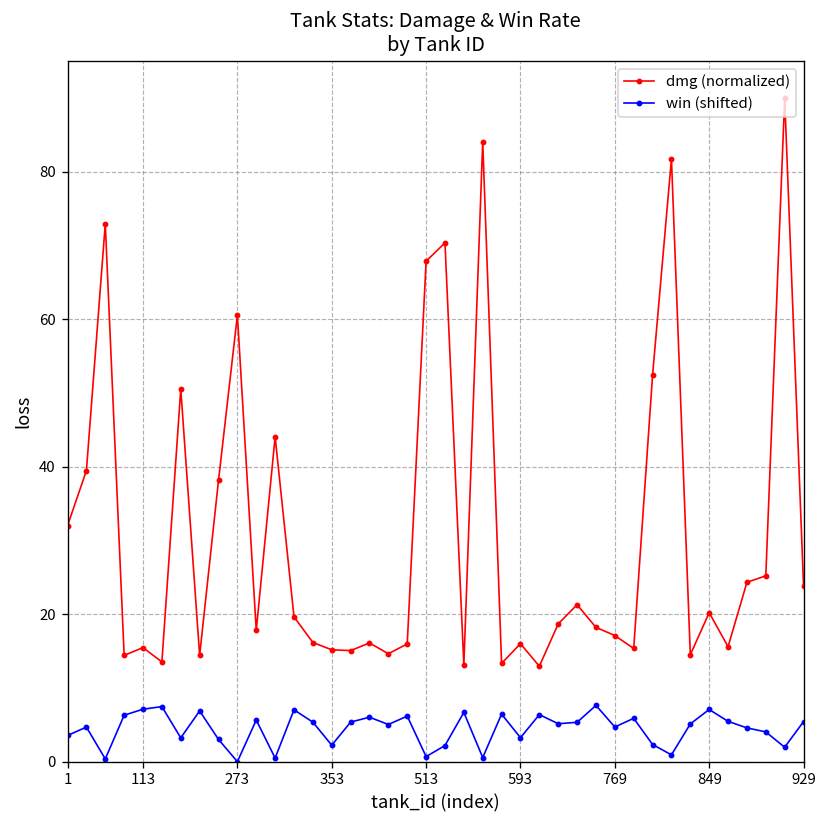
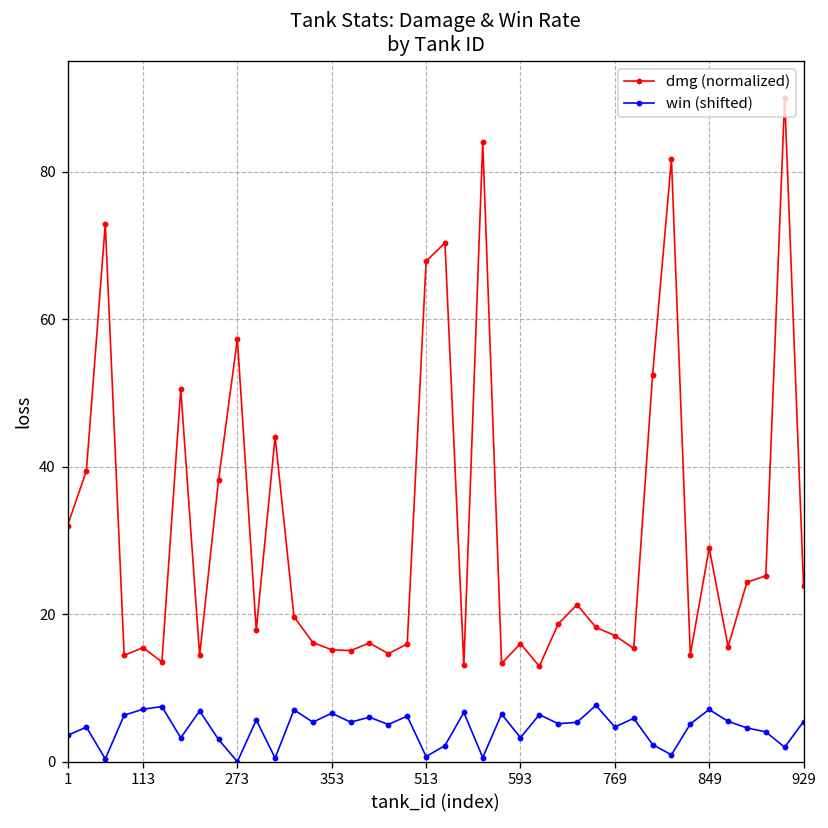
dmg (normalized), 273: 61 -> 57
win (shifted), 353: 2 -> 7
dmg (normalized), 849: 20 -> 29
